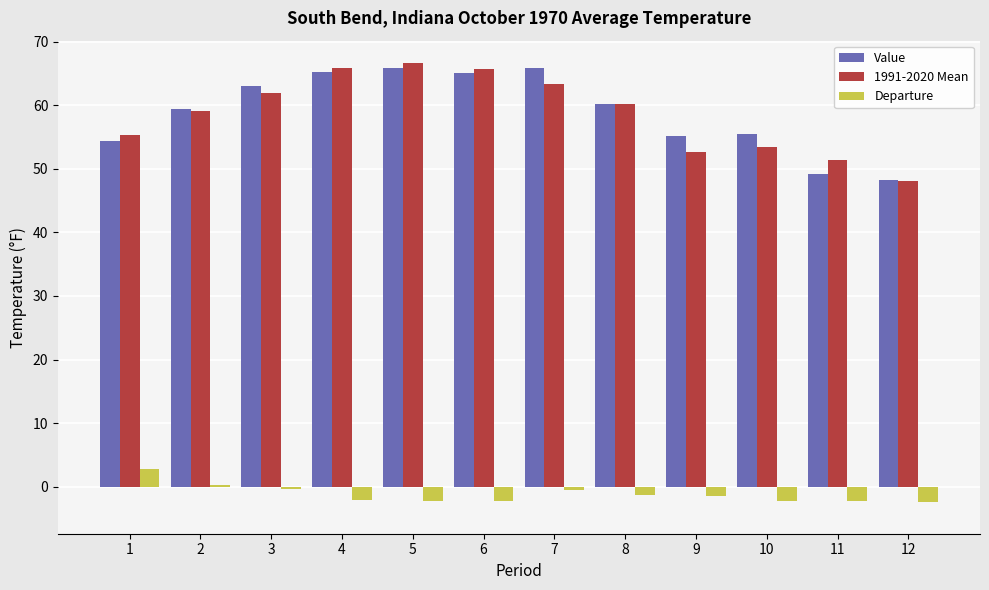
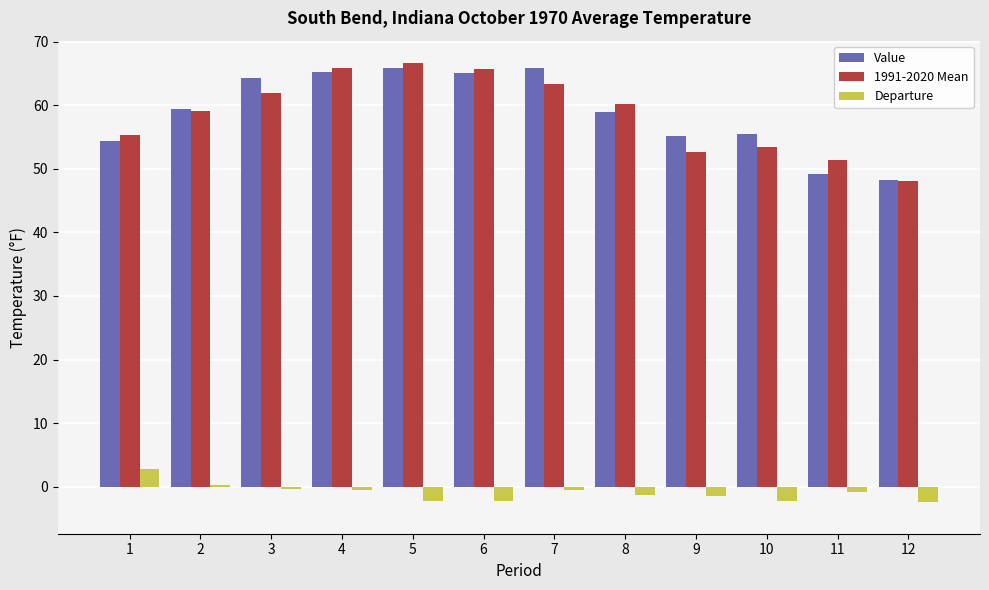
Value, 3: 63 -> 64
Departure, 4: -2 -> -1
Value, 8: 60 -> 59
Departure, 11: -2 -> -1
